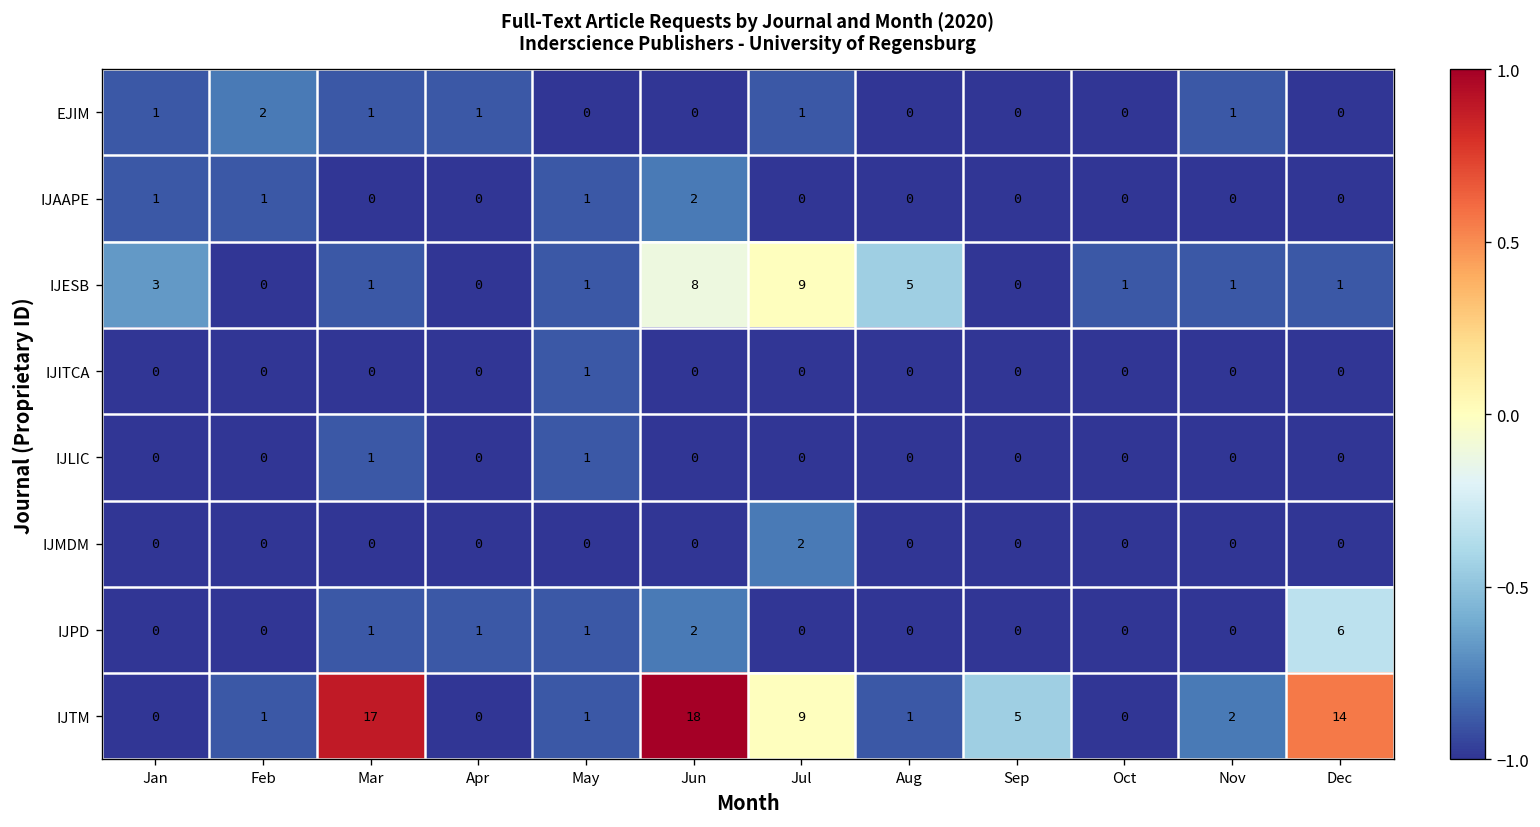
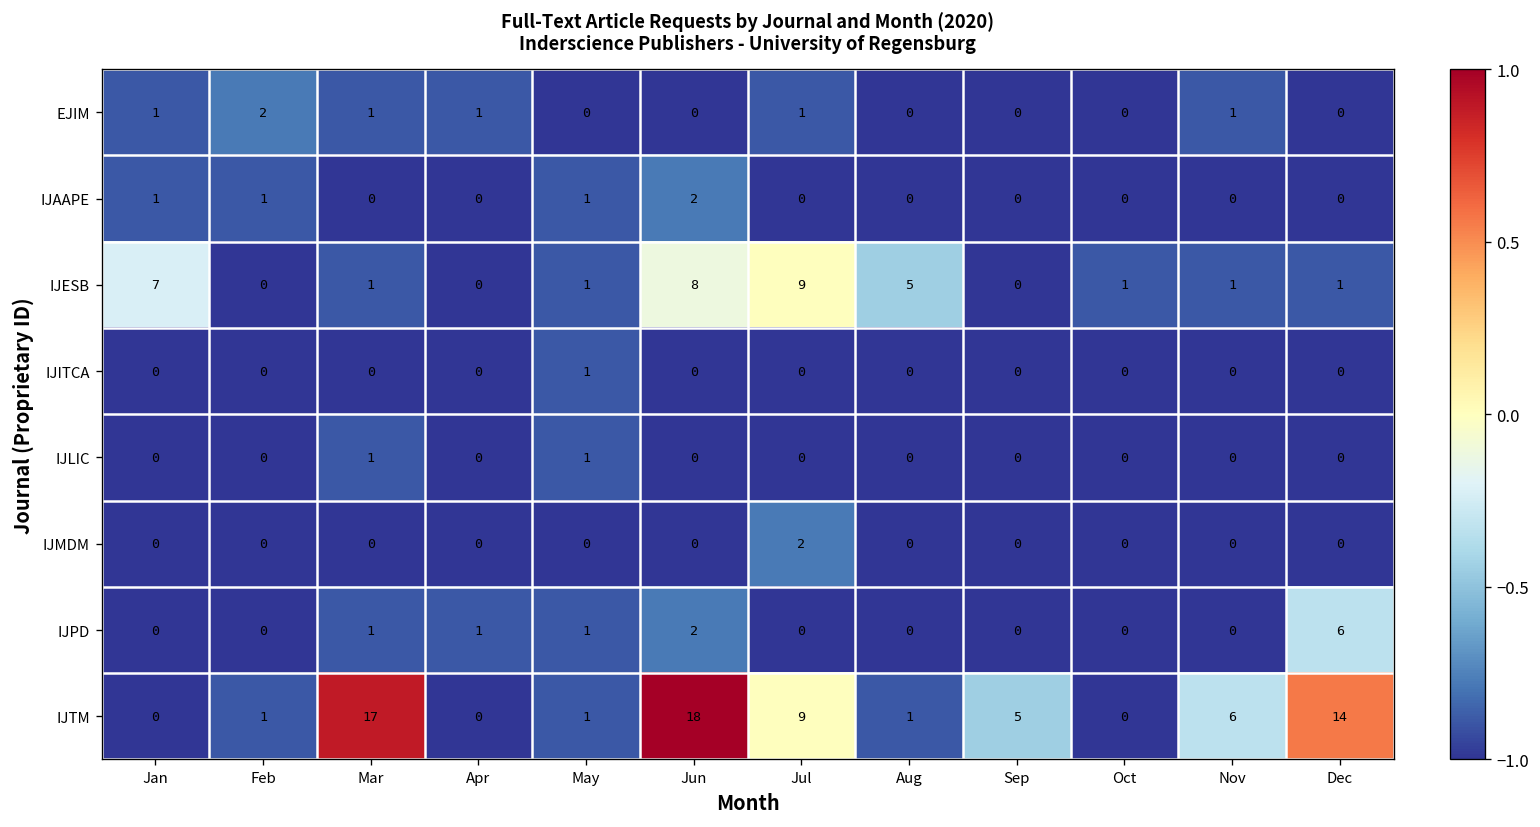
IJESB, Jan: 3 -> 7
IJTM, Nov: 2 -> 6
